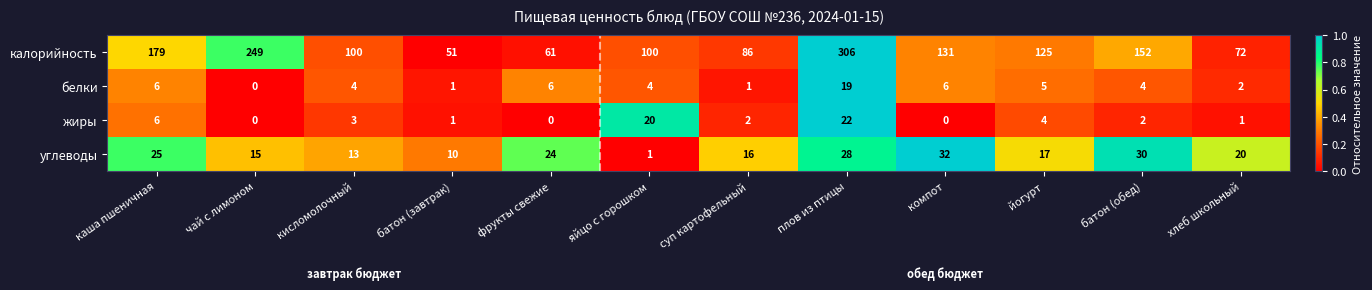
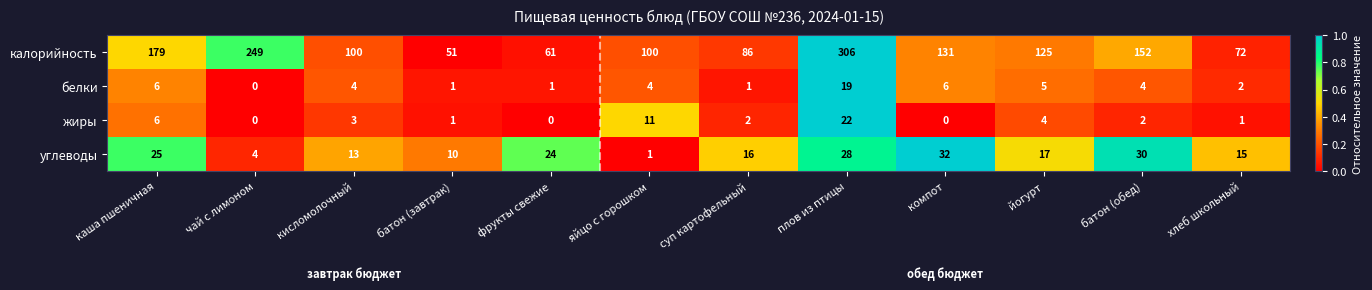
белки, фрукты свежие: 6 -> 1
жиры, яйцо с горошком: 20 -> 11
углеводы, чай с лимоном: 15 -> 4
углеводы, хлеб школьный: 20 -> 15
